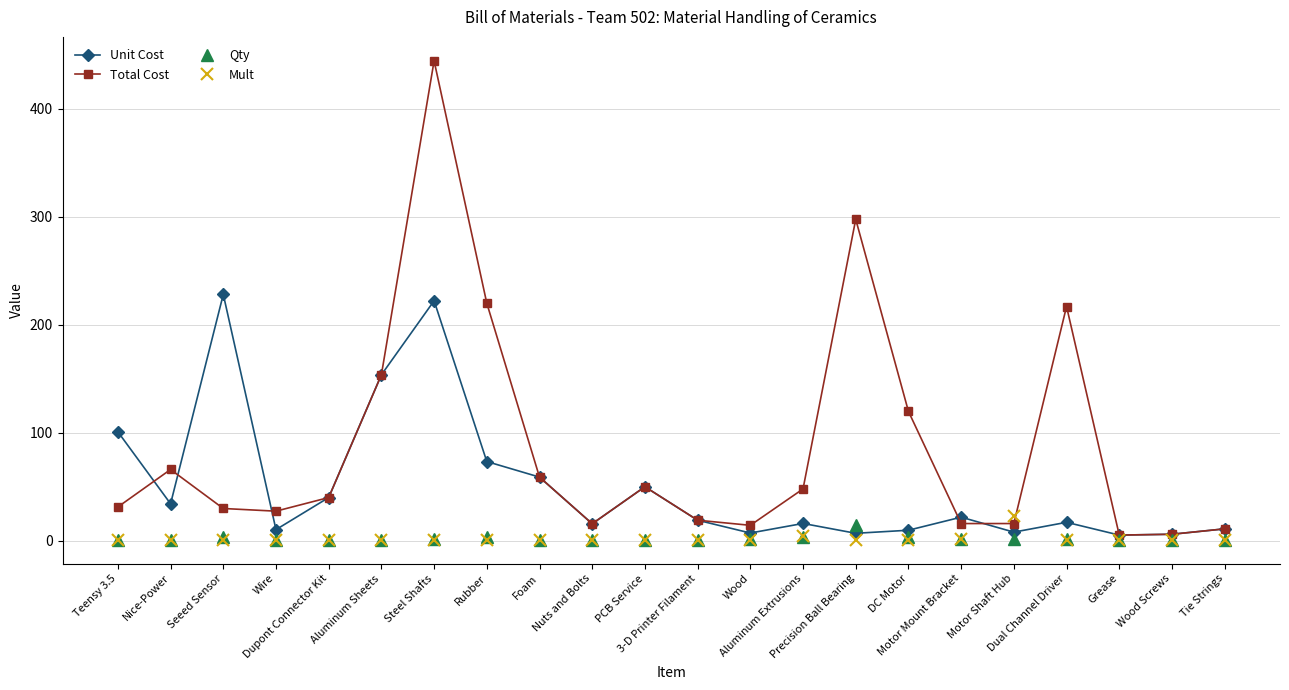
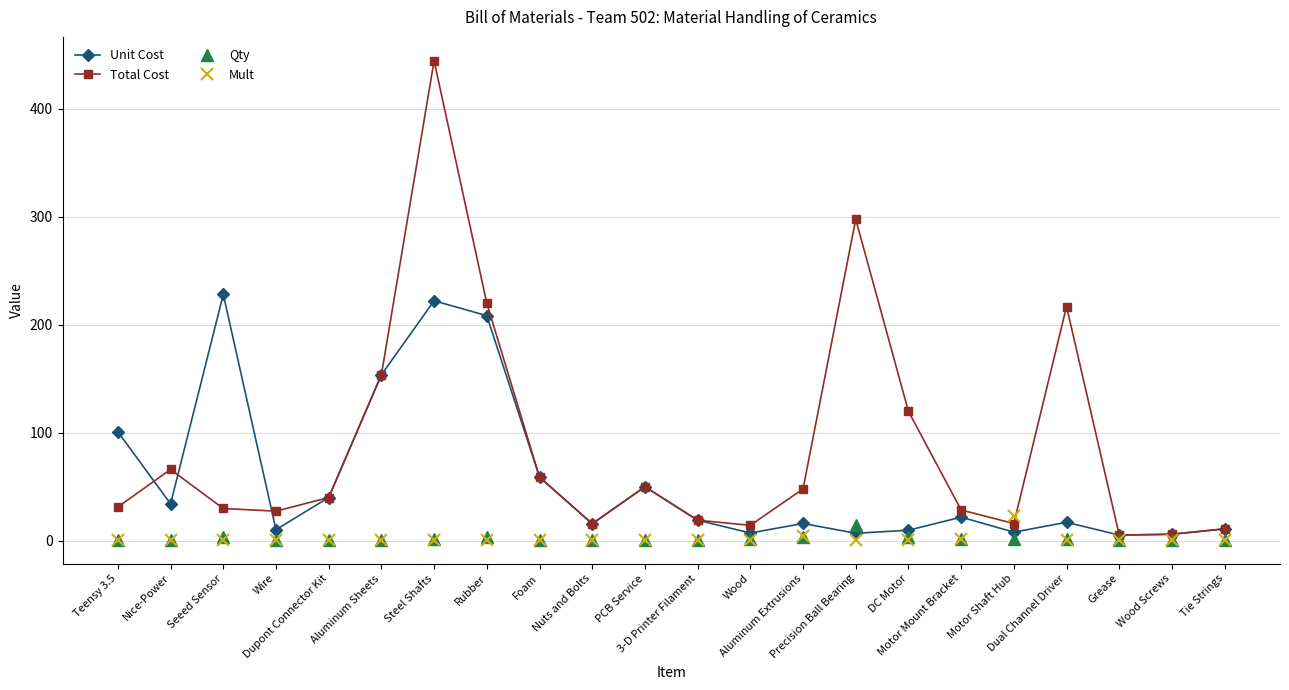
Unit Cost, Rubber: 73 -> 208
Total Cost, Motor Mount Bracket: 16 -> 29
